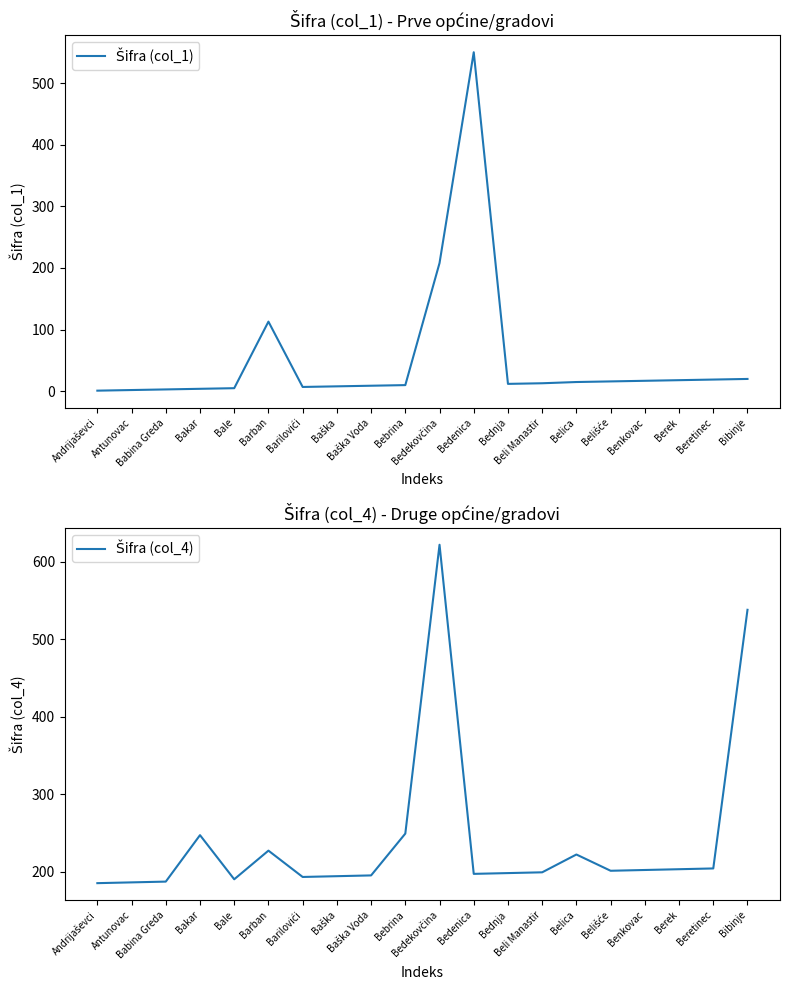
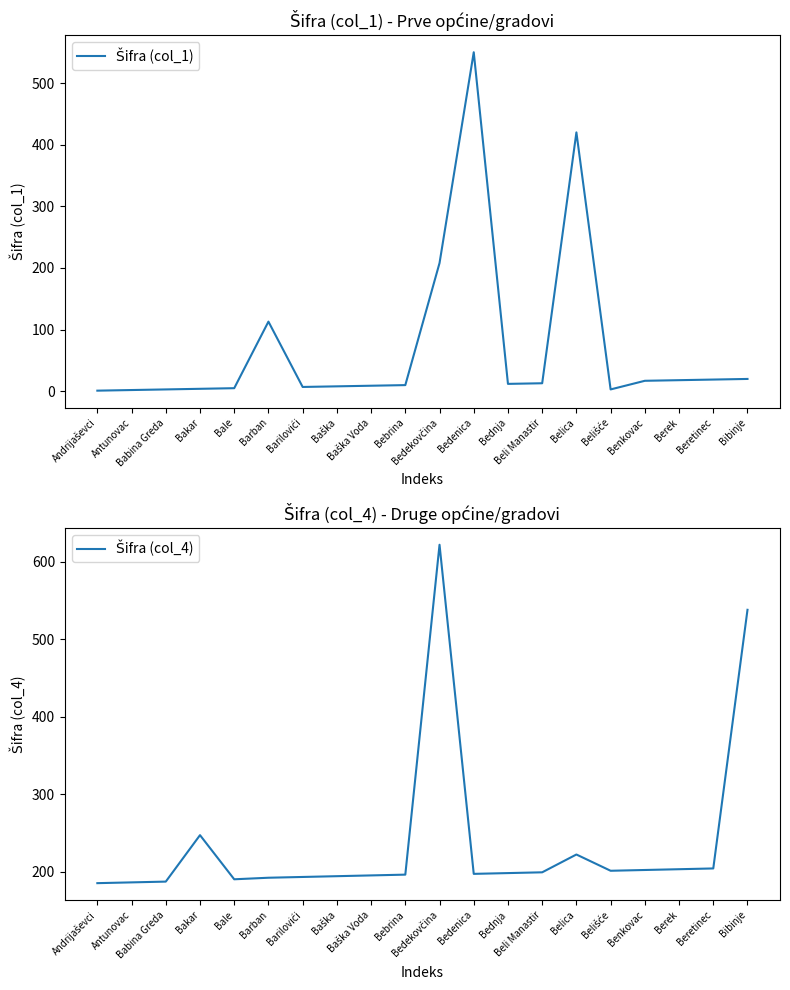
Šifra (col_1) - Prve općine/gradovi, Belica: 20 -> 420
Šifra (col_1) - Prve općine/gradovi, Belišće: 20 -> 0
Šifra (col_4) - Druge općine/gradovi, Barban: 230 -> 190
Šifra (col_4) - Druge općine/gradovi, Bebrina: 250 -> 200
